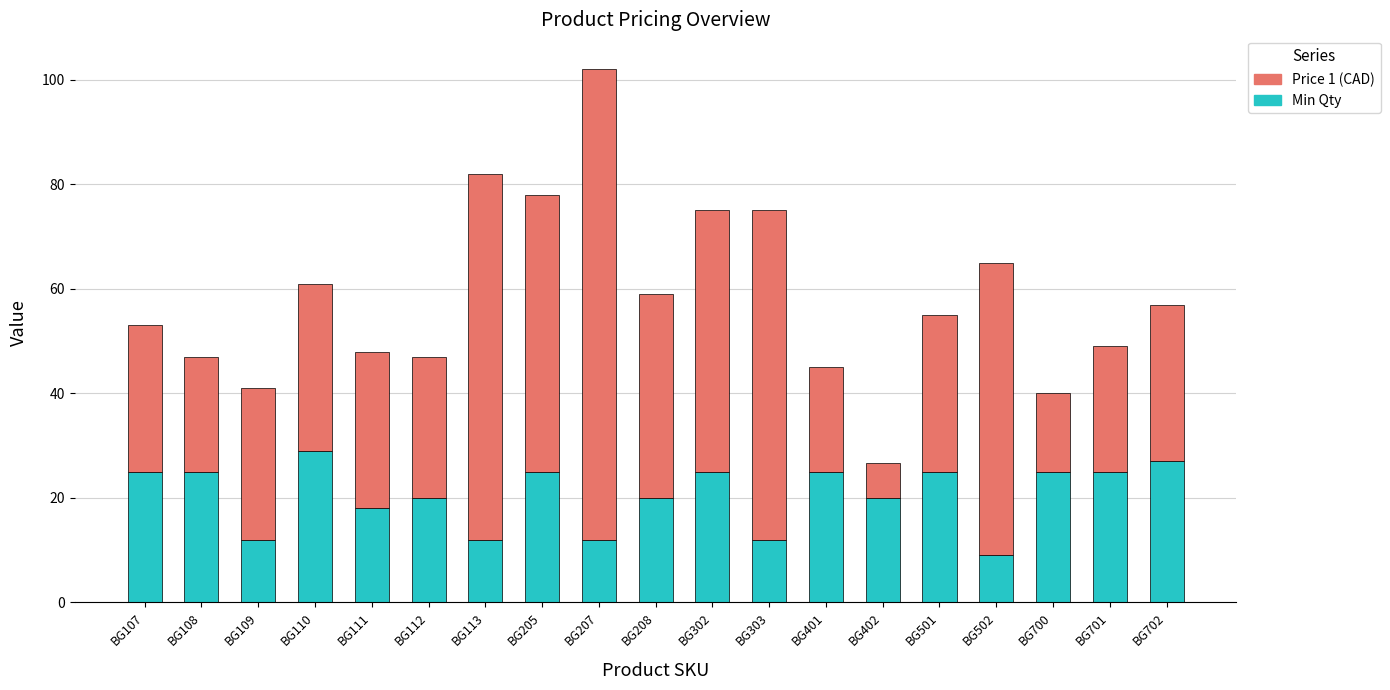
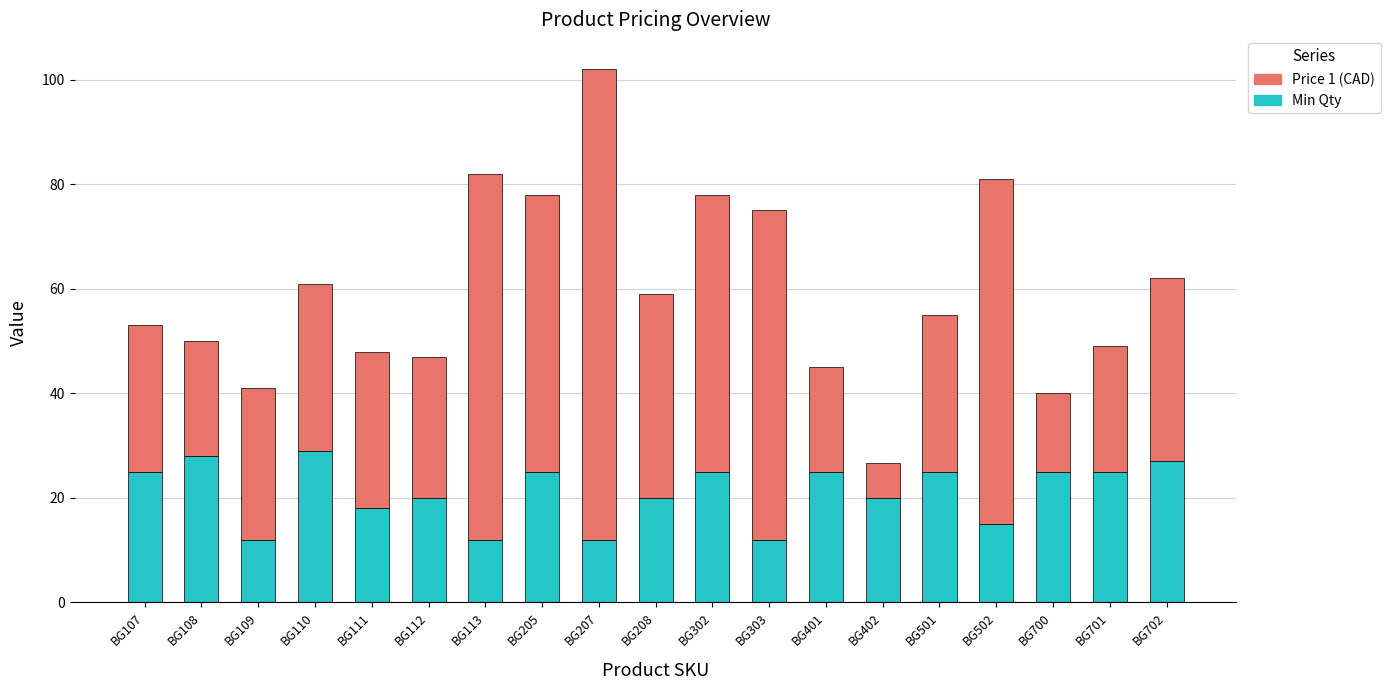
Min Qty, BG108: 25 -> 28
Price 1 (CAD), BG302: 50 -> 53
Min Qty, BG502: 9 -> 15
Price 1 (CAD), BG502: 56 -> 66
Price 1 (CAD), BG702: 30 -> 35
